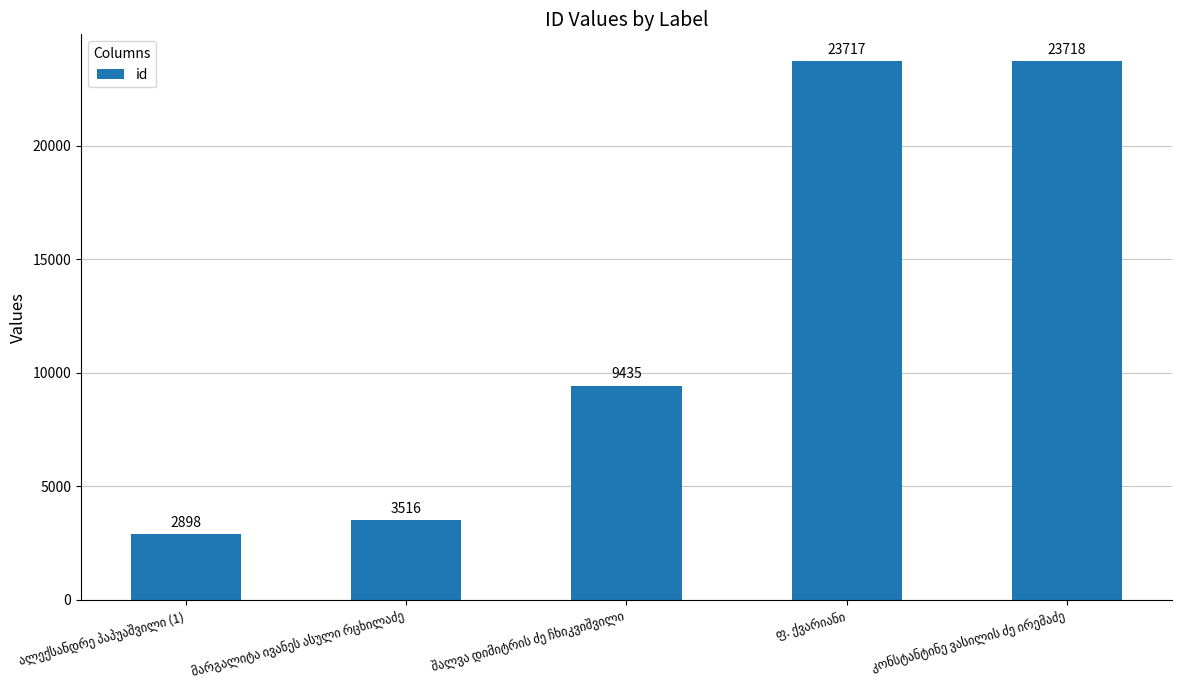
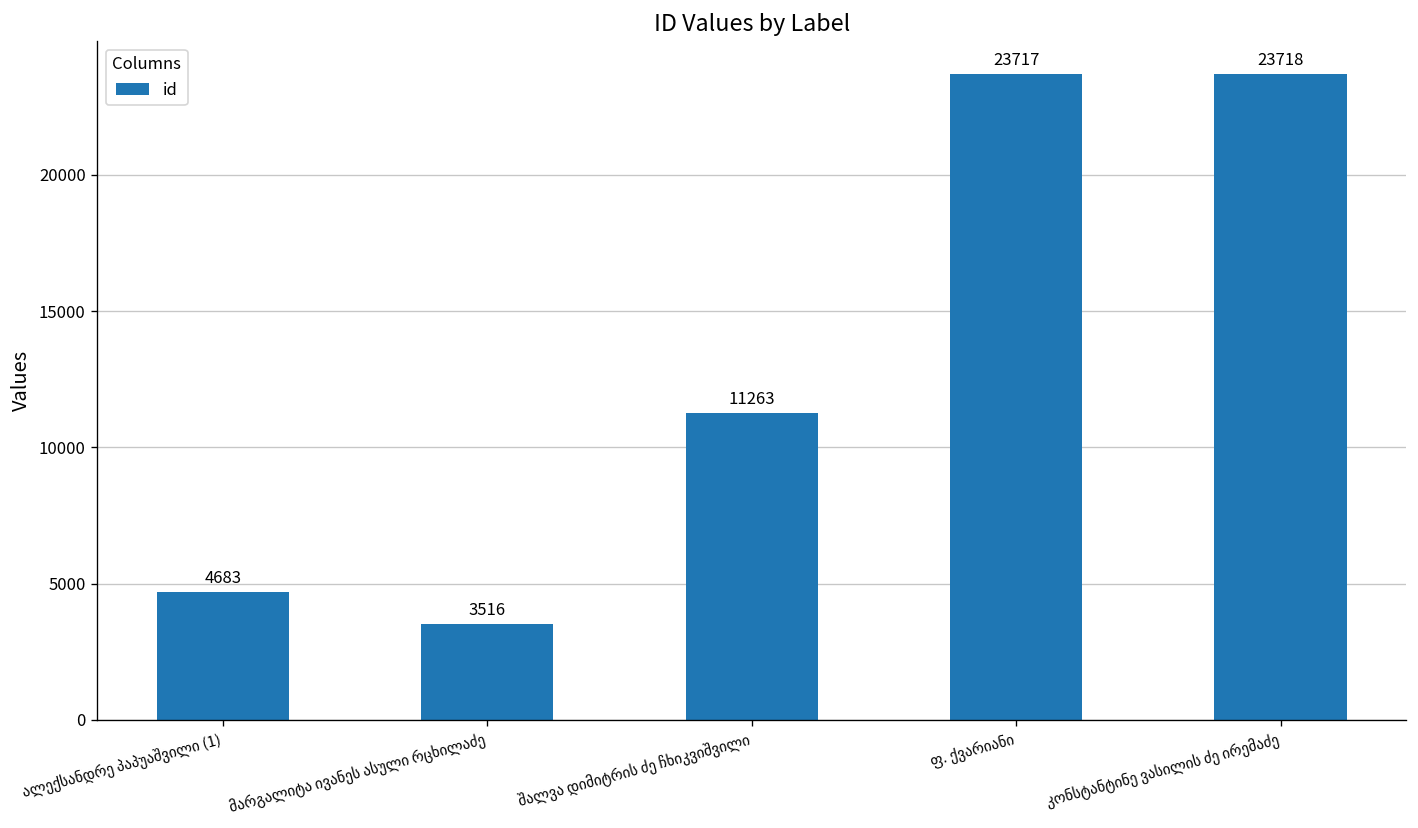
ალექსანდრე პაპუაშვილი (1): 2898 -> 4683
შალვა დიმიტრის ძე ჩხიკვიშვილი: 9435 -> 11263
